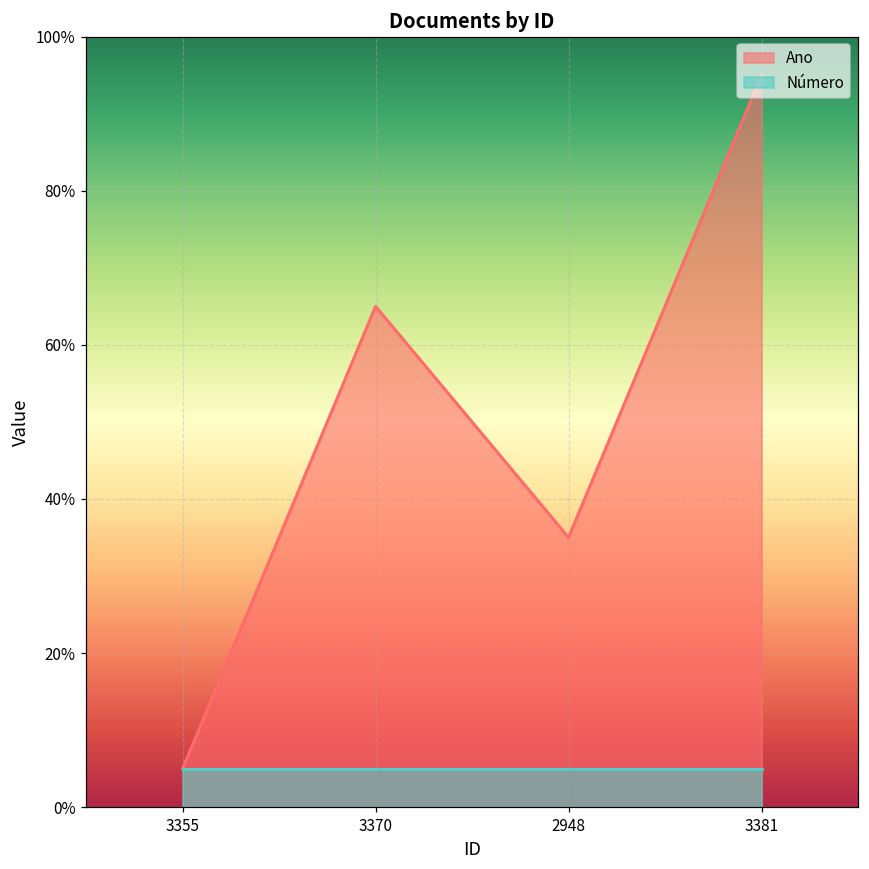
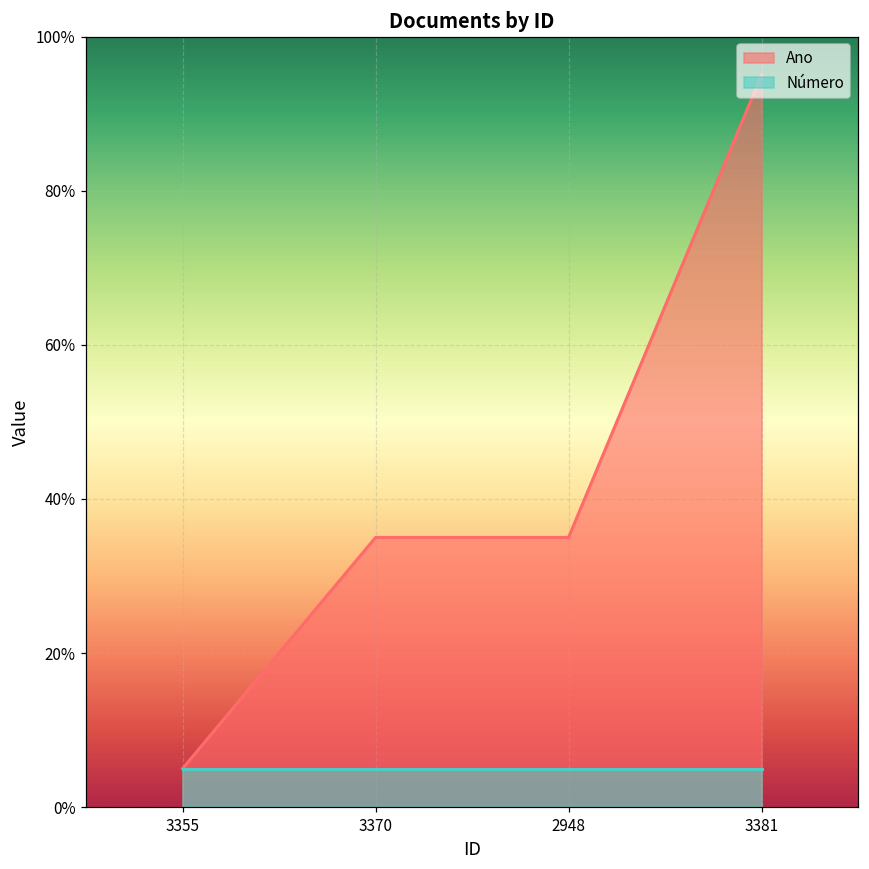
Ano, 3370: 65% -> 35%
